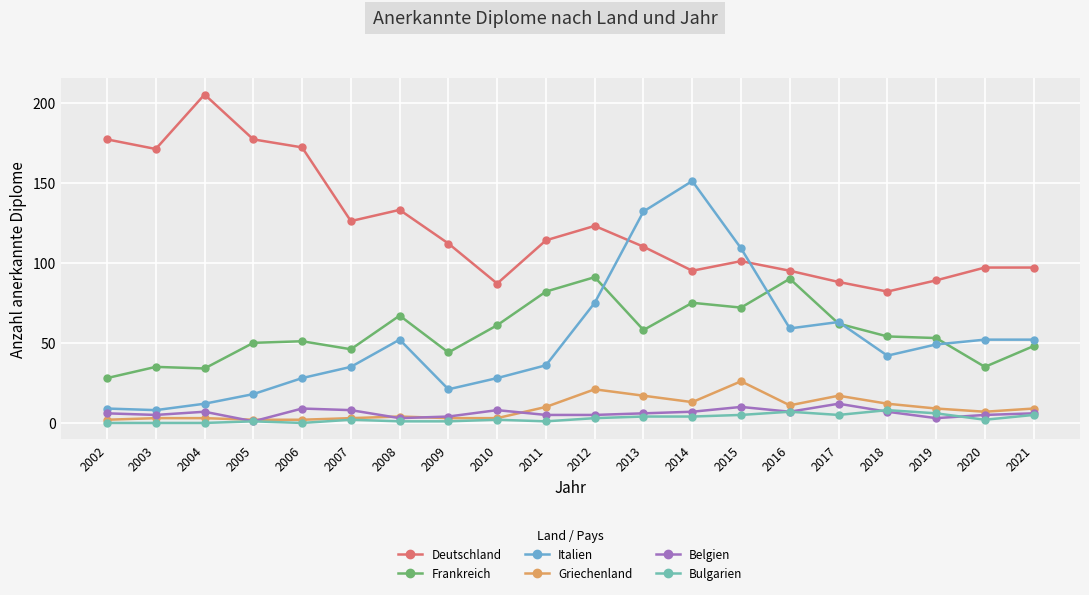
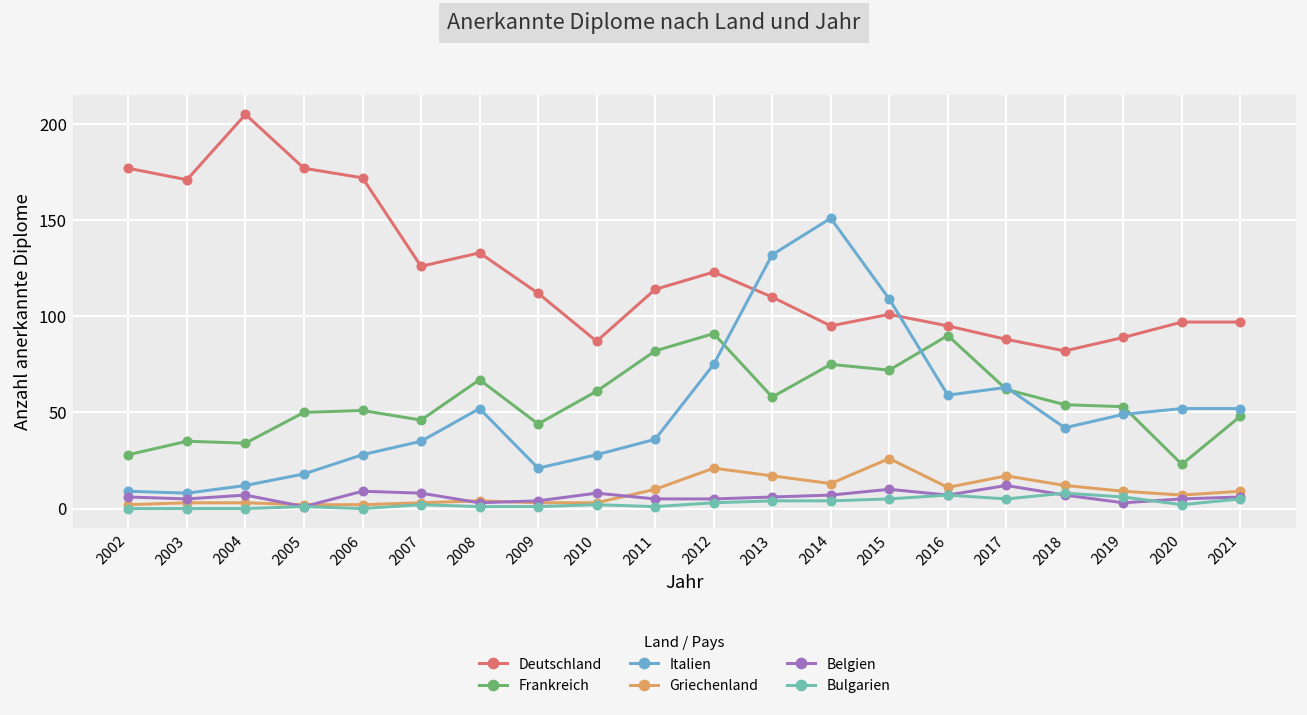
Frankreich, 2020: 35 -> 23
